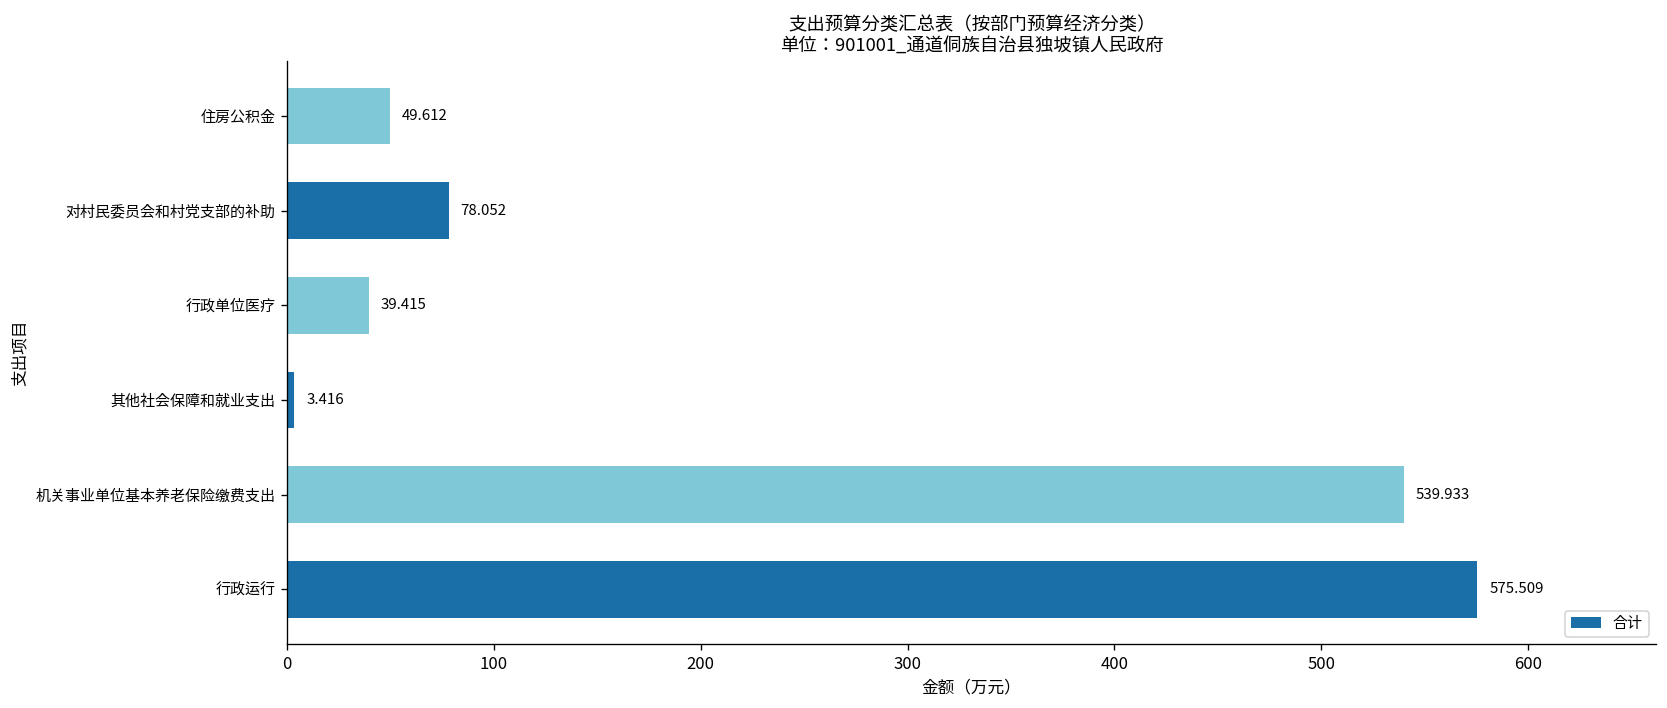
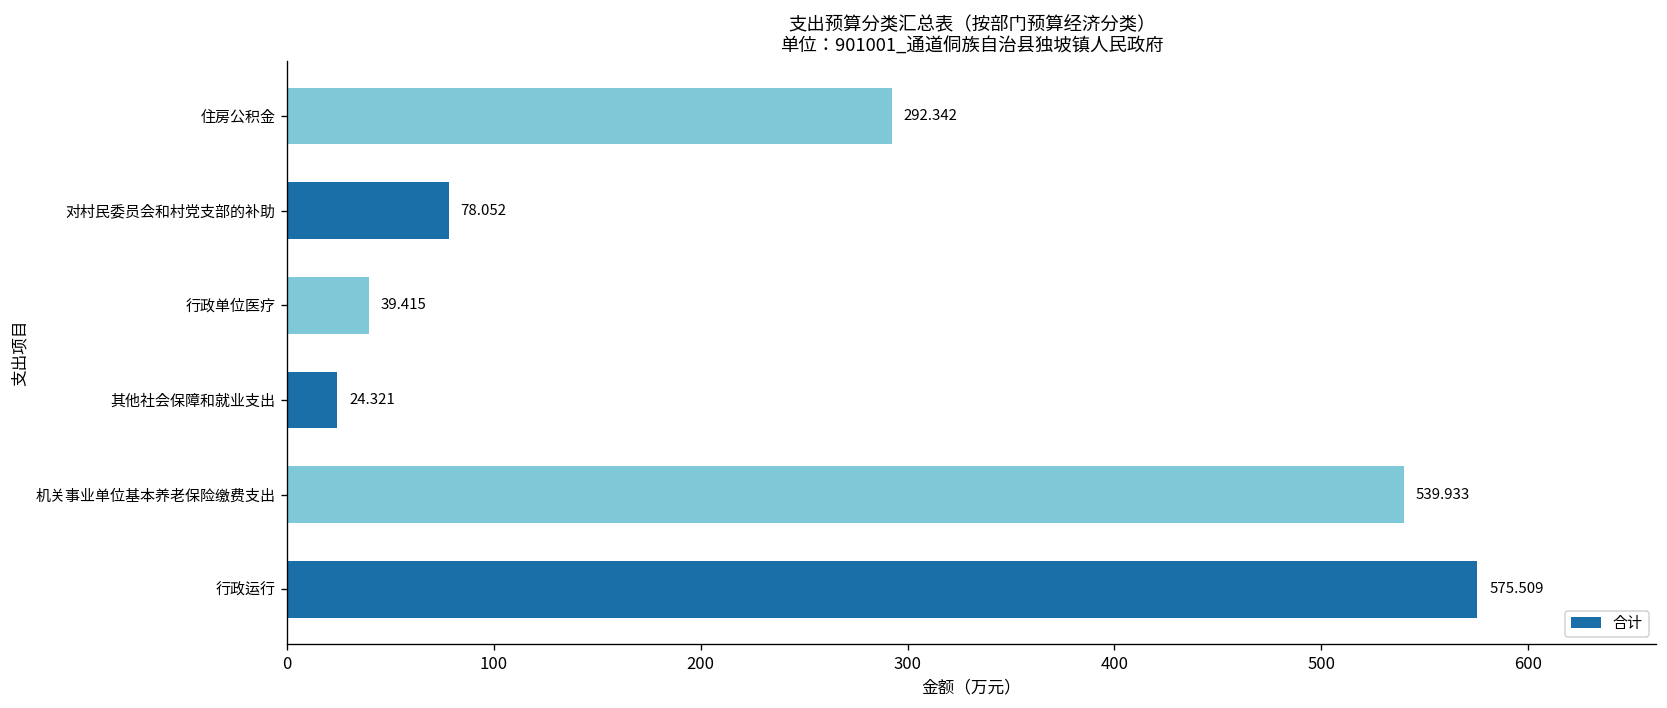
住房公积金: 49.612 -> 292.342
其他社会保障和就业支出: 3.416 -> 24.321
